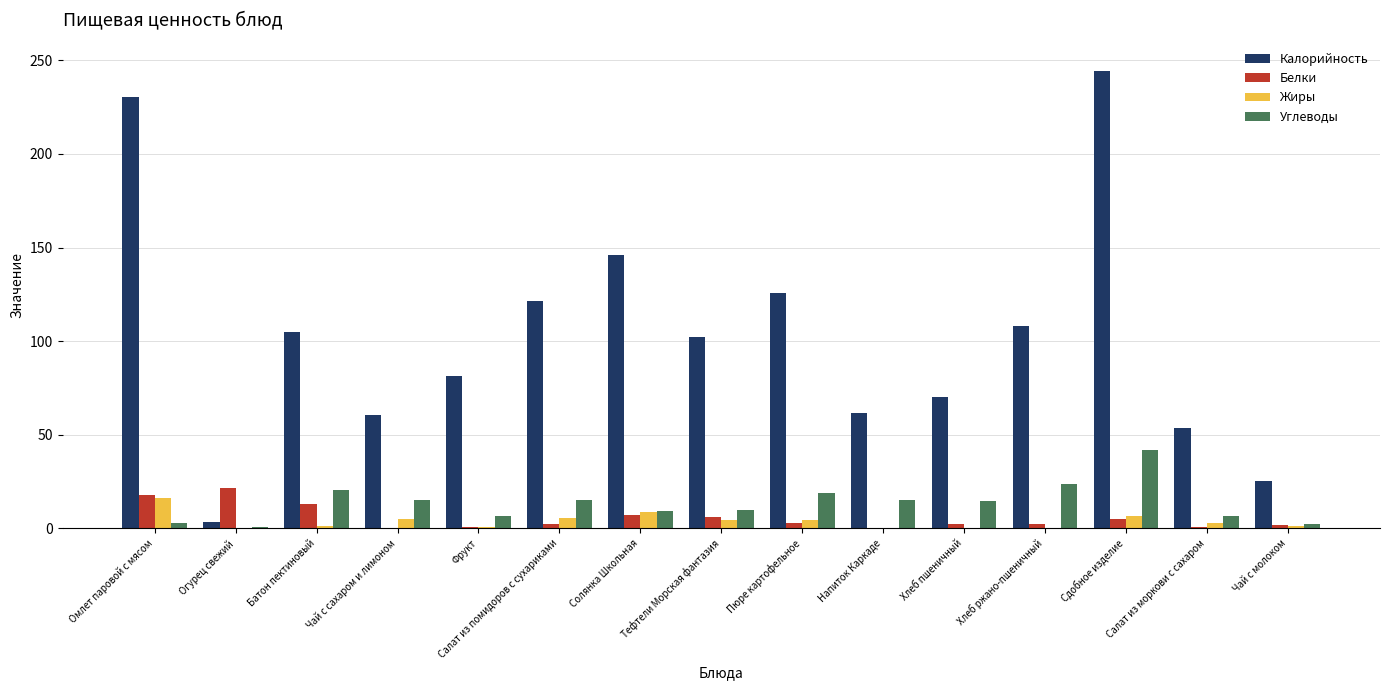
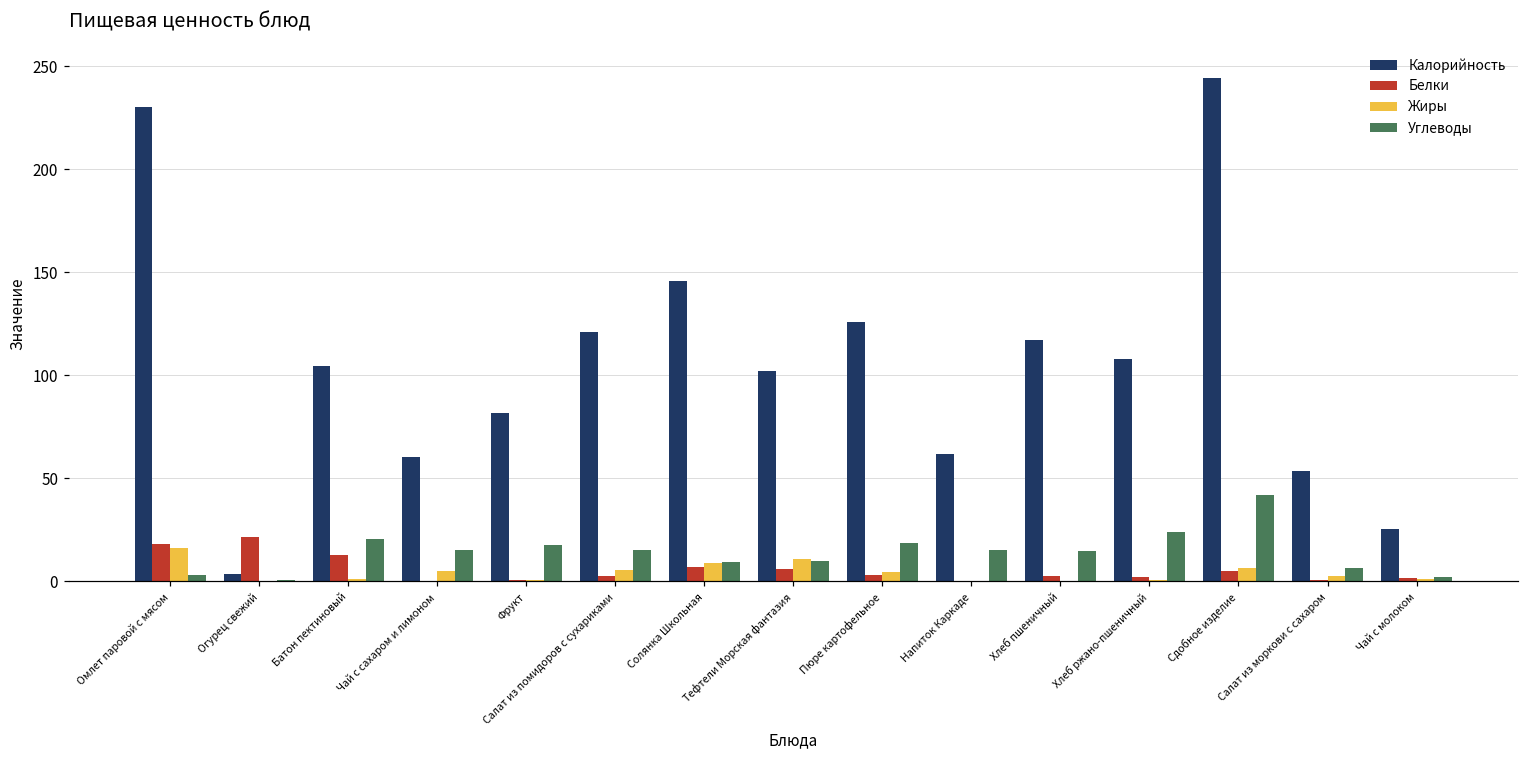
Углеводы, Фрукт: 7 -> 18
Жиры, Тефтели Морская фантазия: 4 -> 11
Калорийность, Хлеб пшеничный: 70 -> 117
